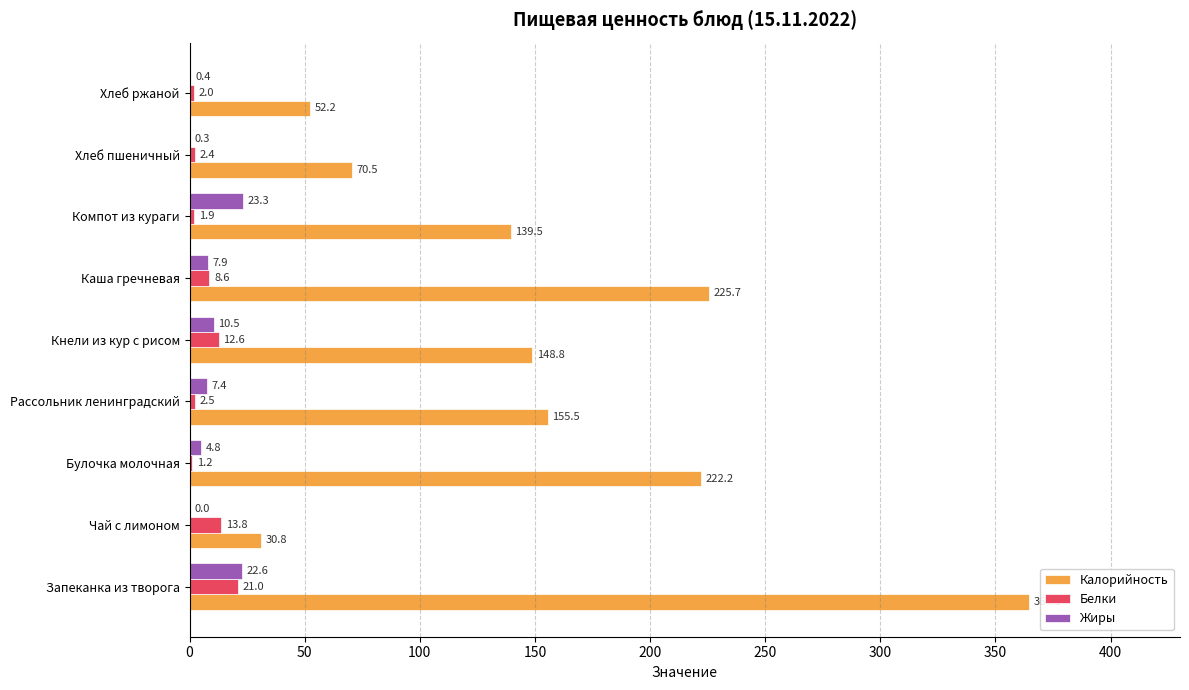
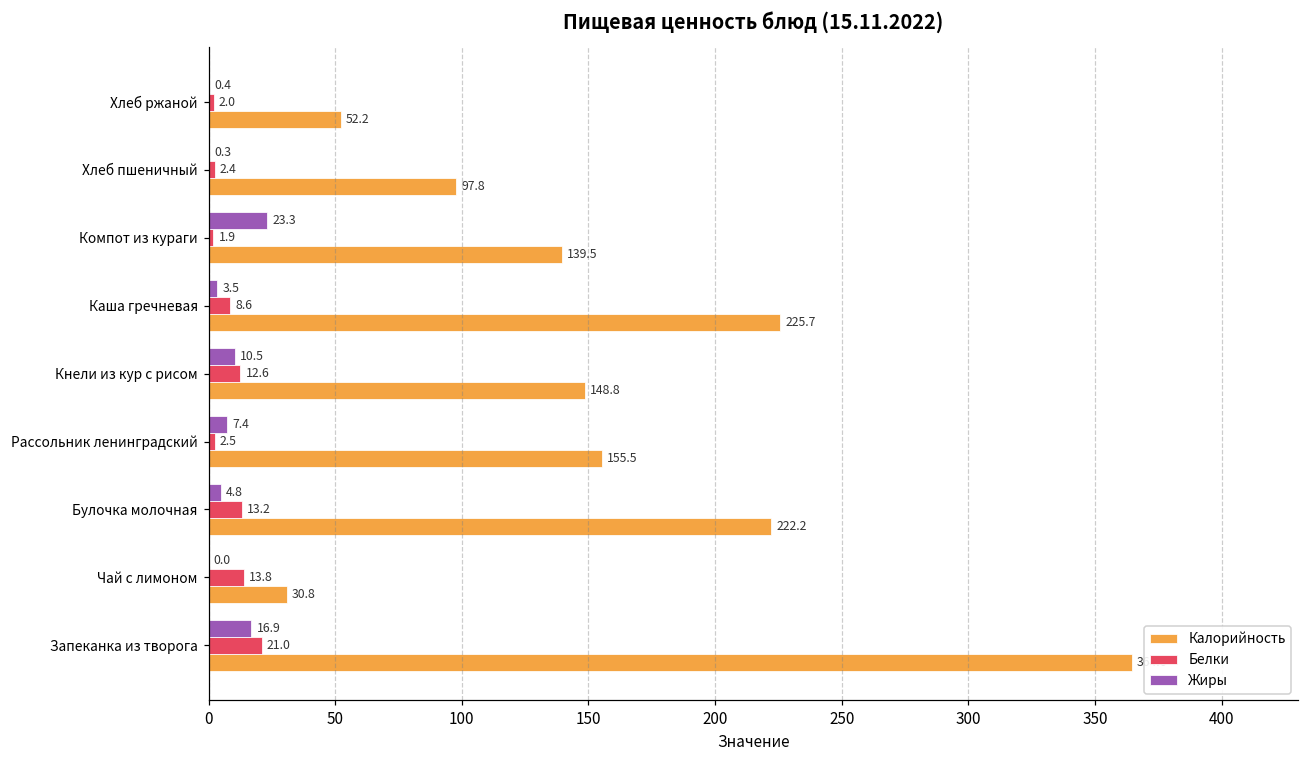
Калорийность, Хлеб пшеничный: 70.5 -> 97.8
Жиры, Каша гречневая: 7.9 -> 3.5
Белки, Булочка молочная: 1.2 -> 13.2
Жиры, Запеканка из творога: 22.6 -> 16.9
